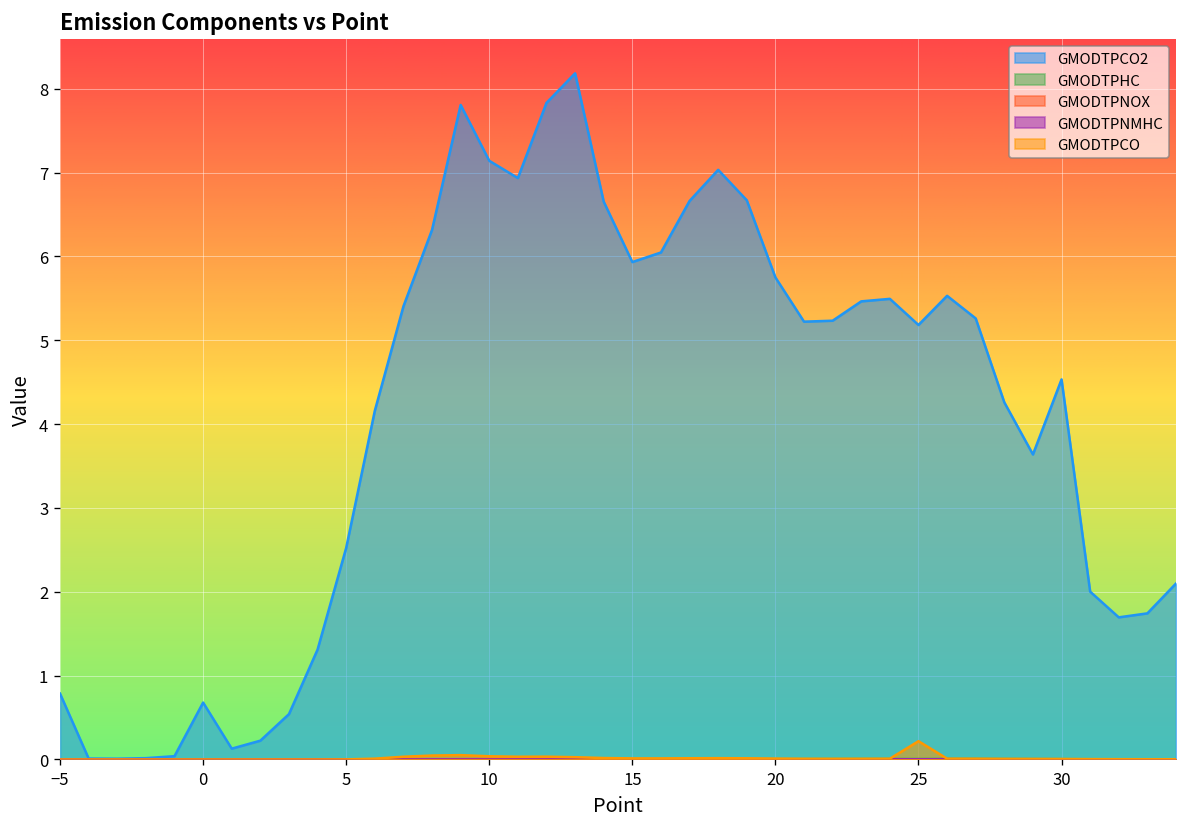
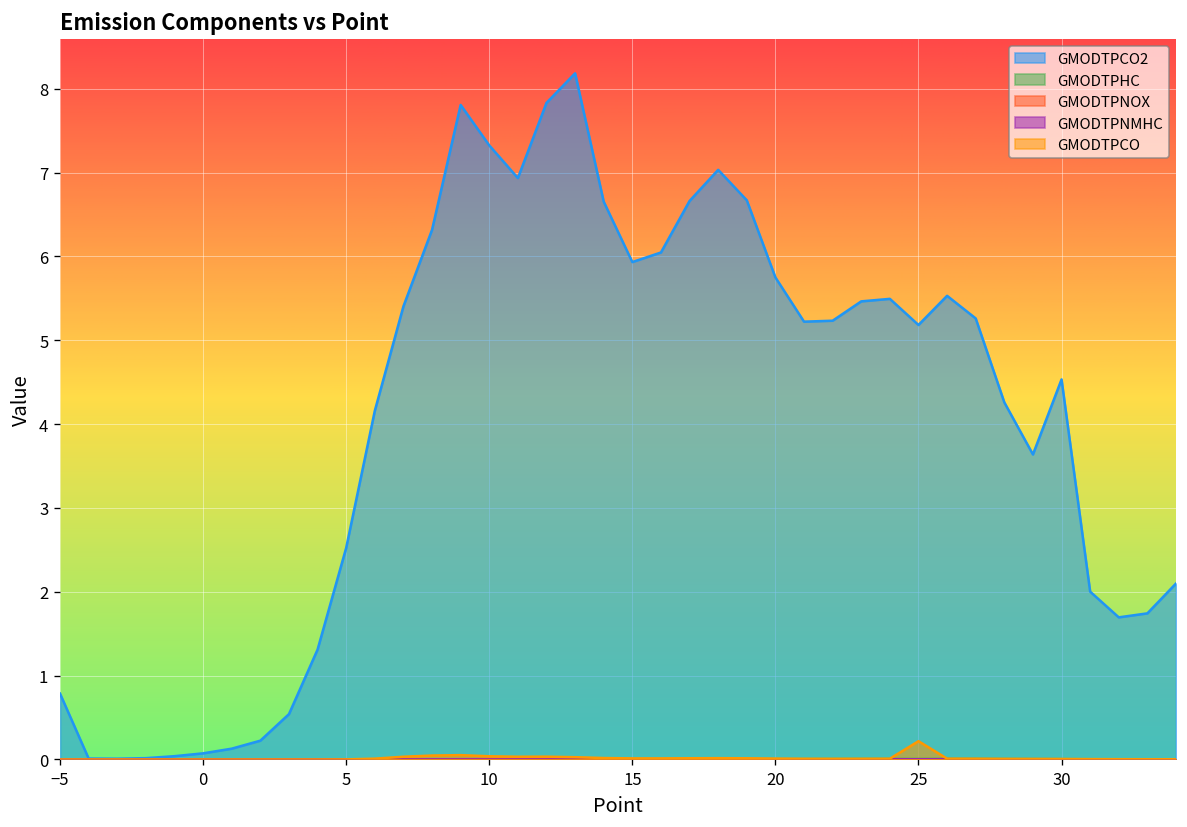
GMODTPCO2, 0: 0.7 -> 0.1
GMODTPCO2, 10: 7.1 -> 7.3
